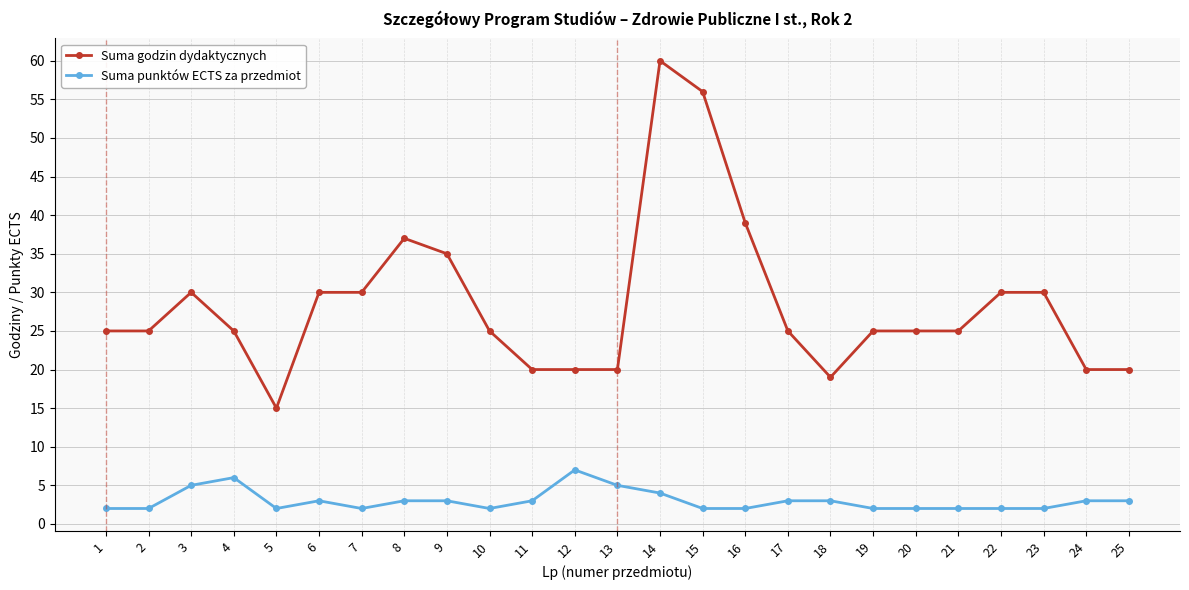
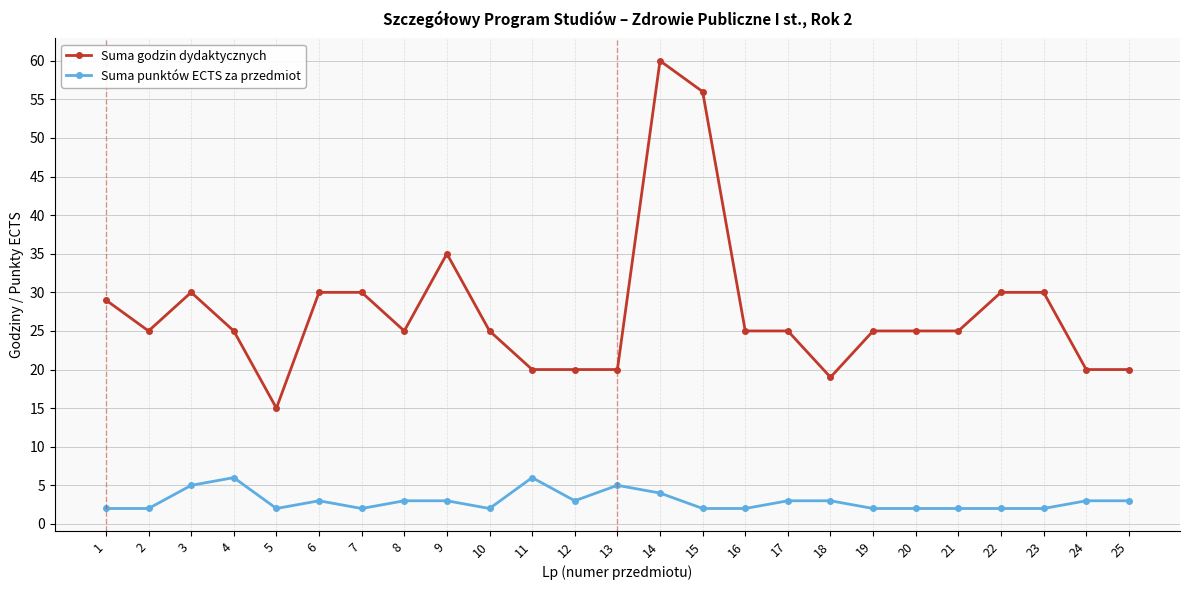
Suma godzin dydaktycznych, 1: 25 -> 29
Suma godzin dydaktycznych, 8: 37 -> 25
Suma punktów ECTS za przedmiot, 11: 3 -> 6
Suma punktów ECTS za przedmiot, 12: 7 -> 3
Suma godzin dydaktycznych, 16: 39 -> 25
